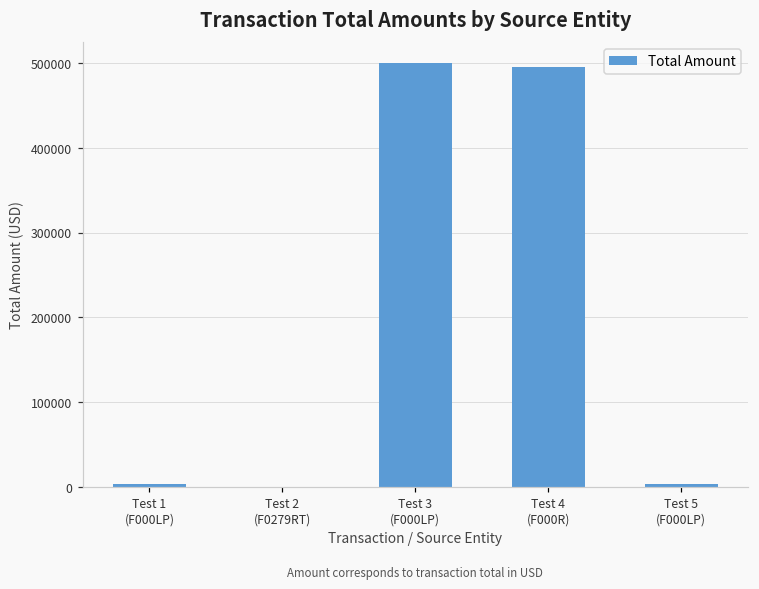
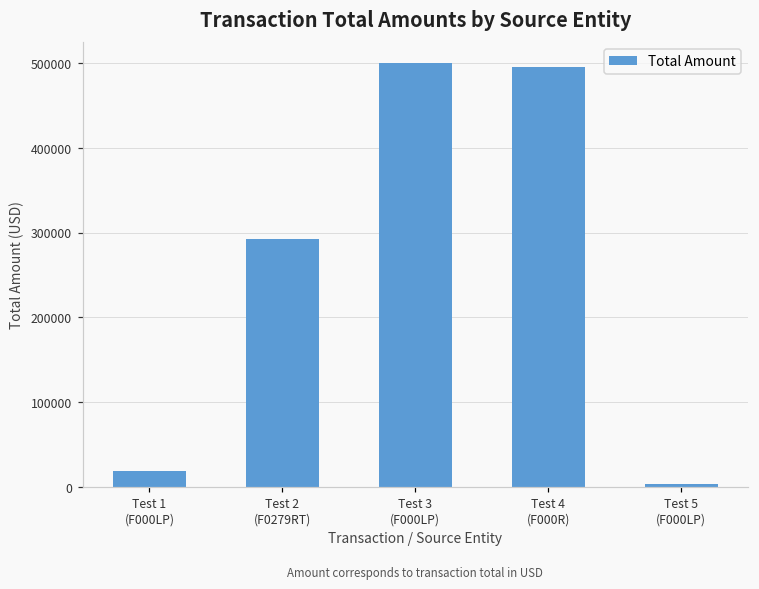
Test 1 (F000LP): 0 -> 20000
Test 2 (F0279RT): 0 -> 290000
